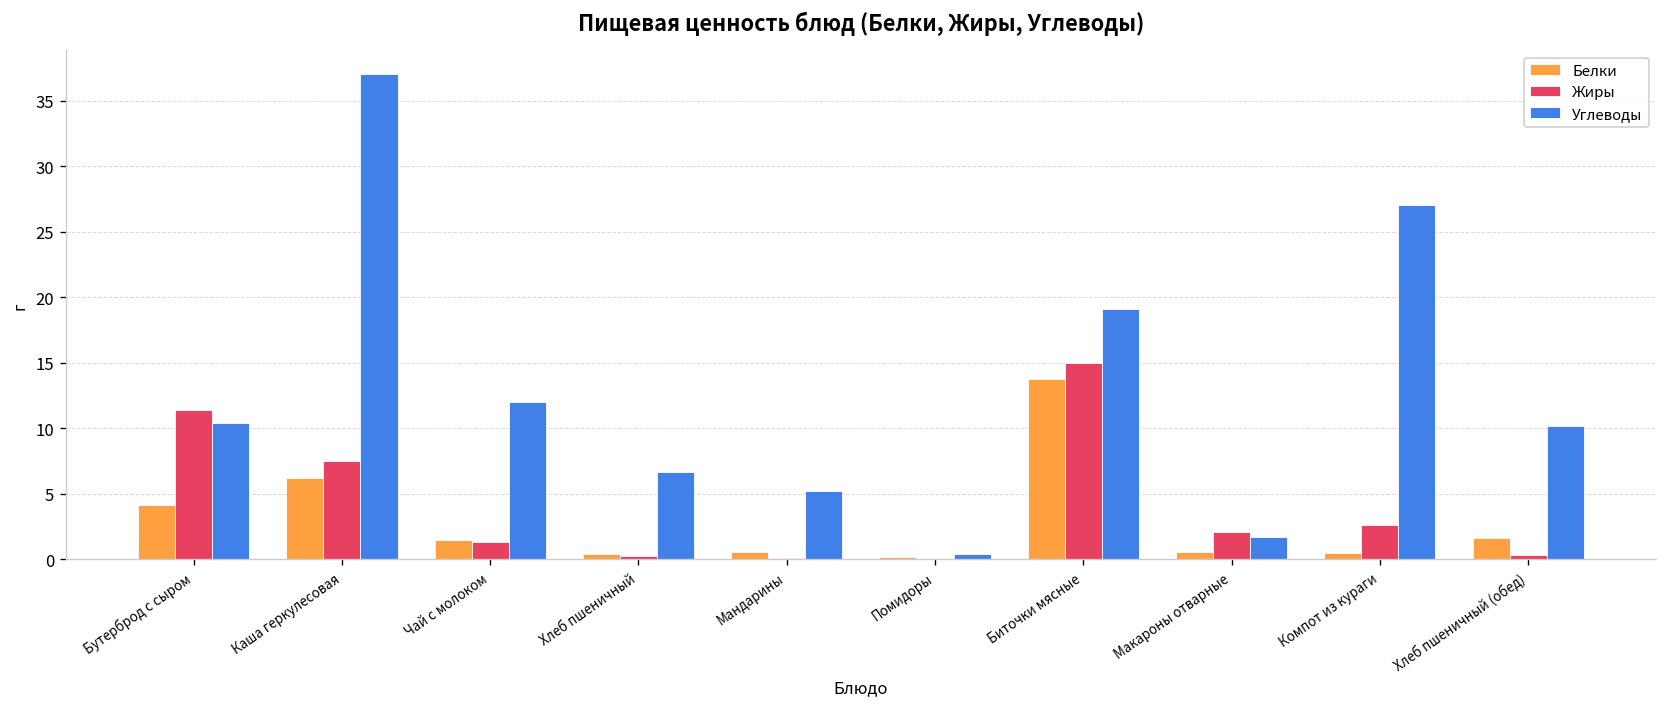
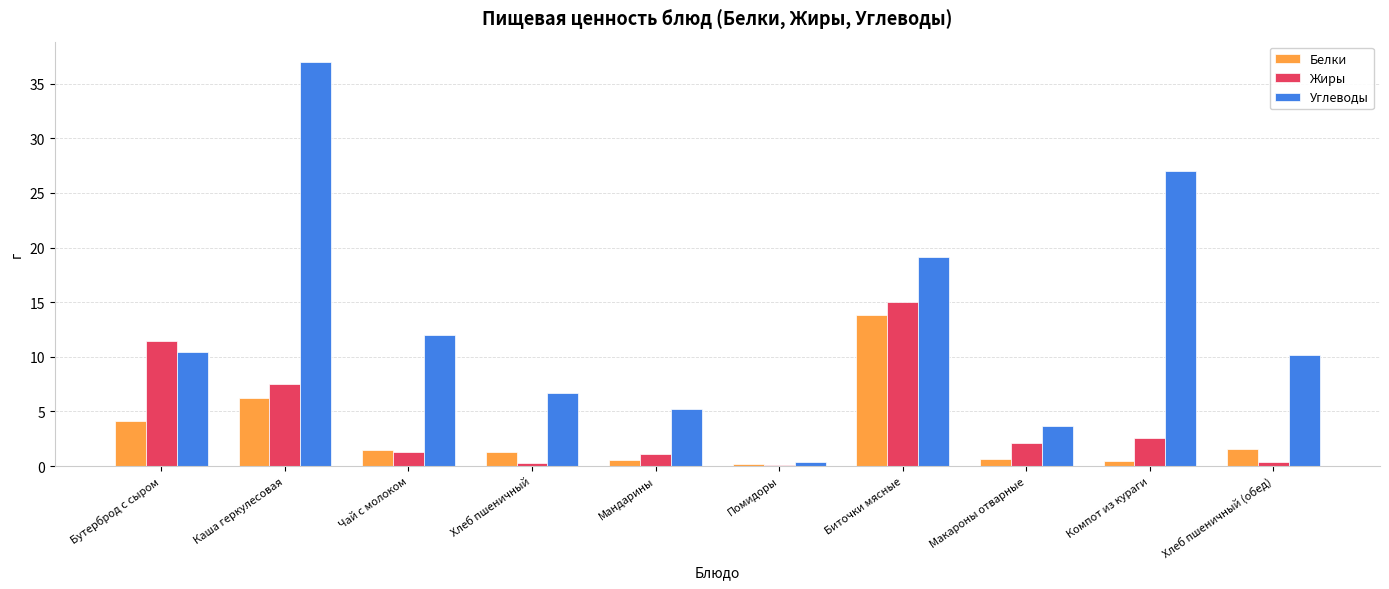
Белки, Хлеб пшеничный: 0.4 -> 1.3
Жиры, Мандарины: 0.1 -> 1.1
Углеводы, Макароны отварные: 1.7 -> 3.7
